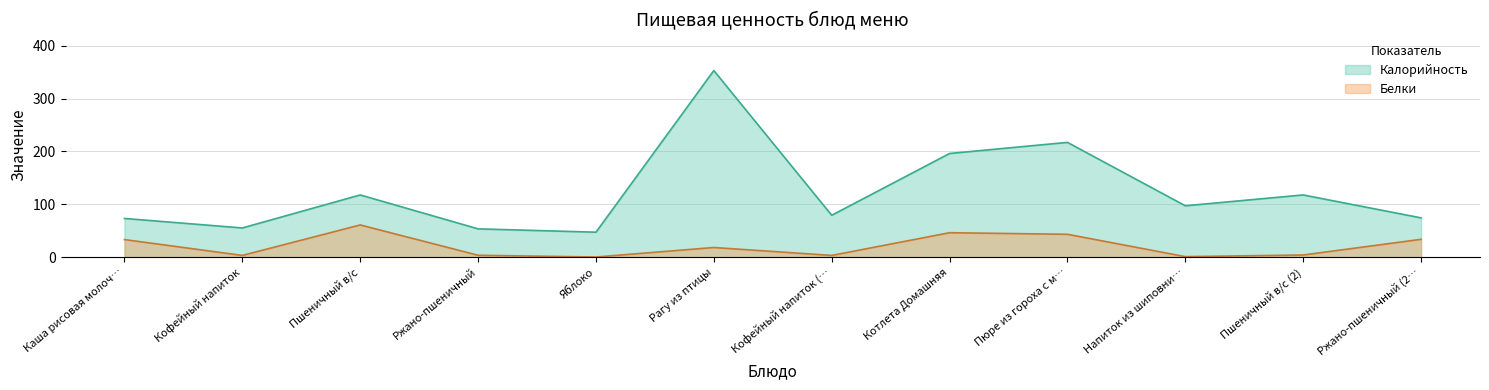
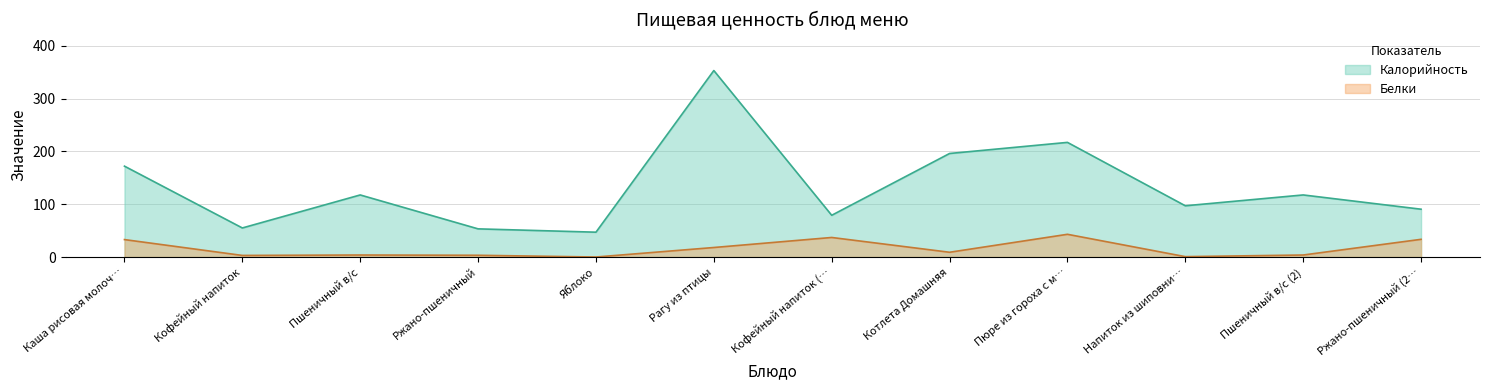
Калорийность, Каша рисовая молоч…: 70 -> 170
Белки, Пшеничный в/с: 60 -> 0
Белки, Кофейный напиток (…: 0 -> 40
Белки, Котлета Домашняя: 50 -> 10
Калорийность, Ржано-пшеничный (2…: 70 -> 90
